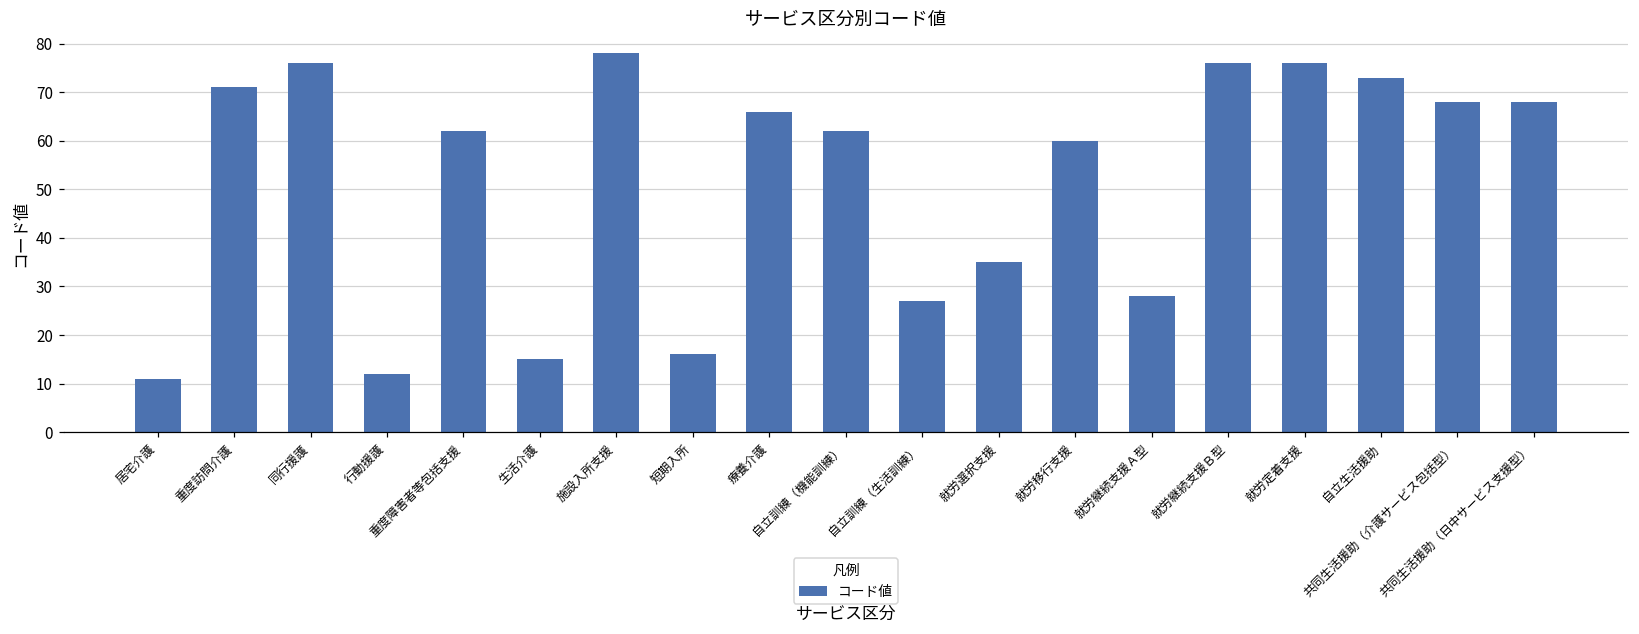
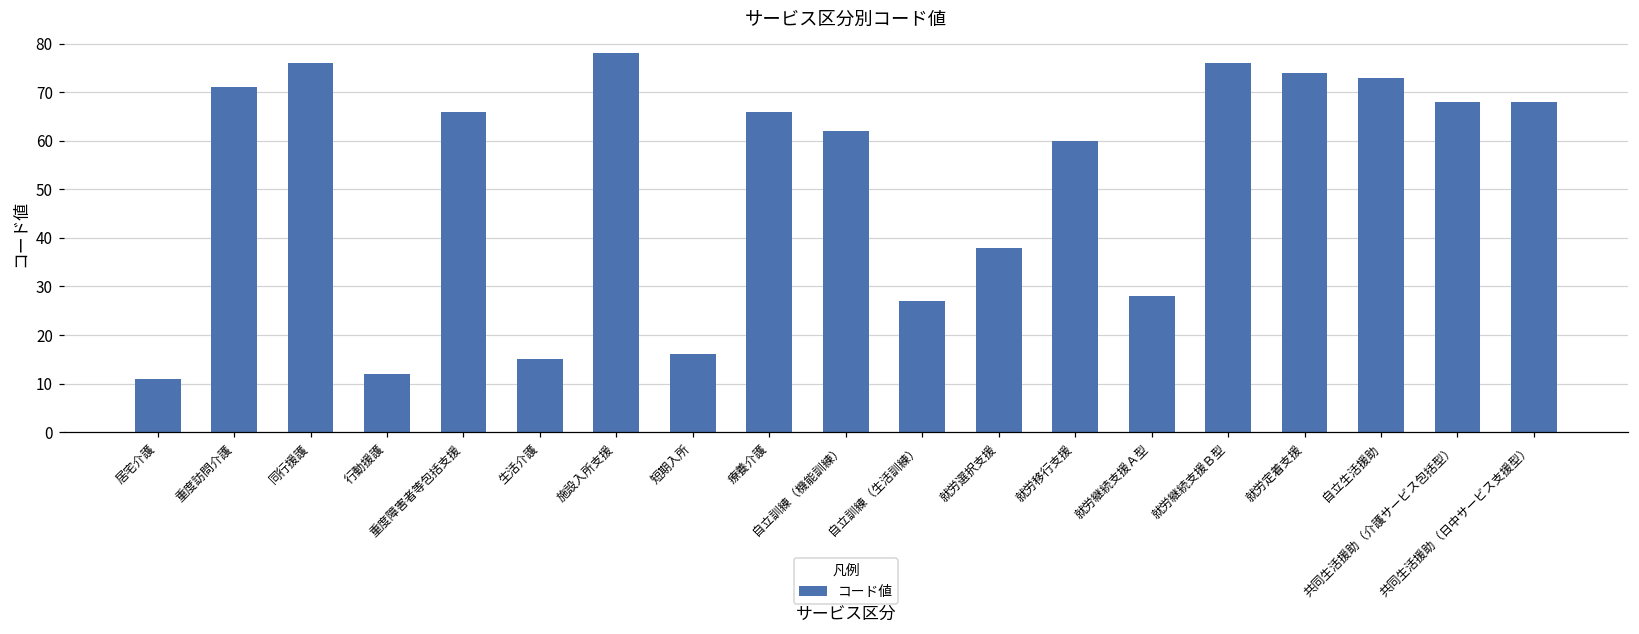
重度障害者等包括支援: 62 -> 66
就労選択支援: 35 -> 38
就労定着支援: 76 -> 74
